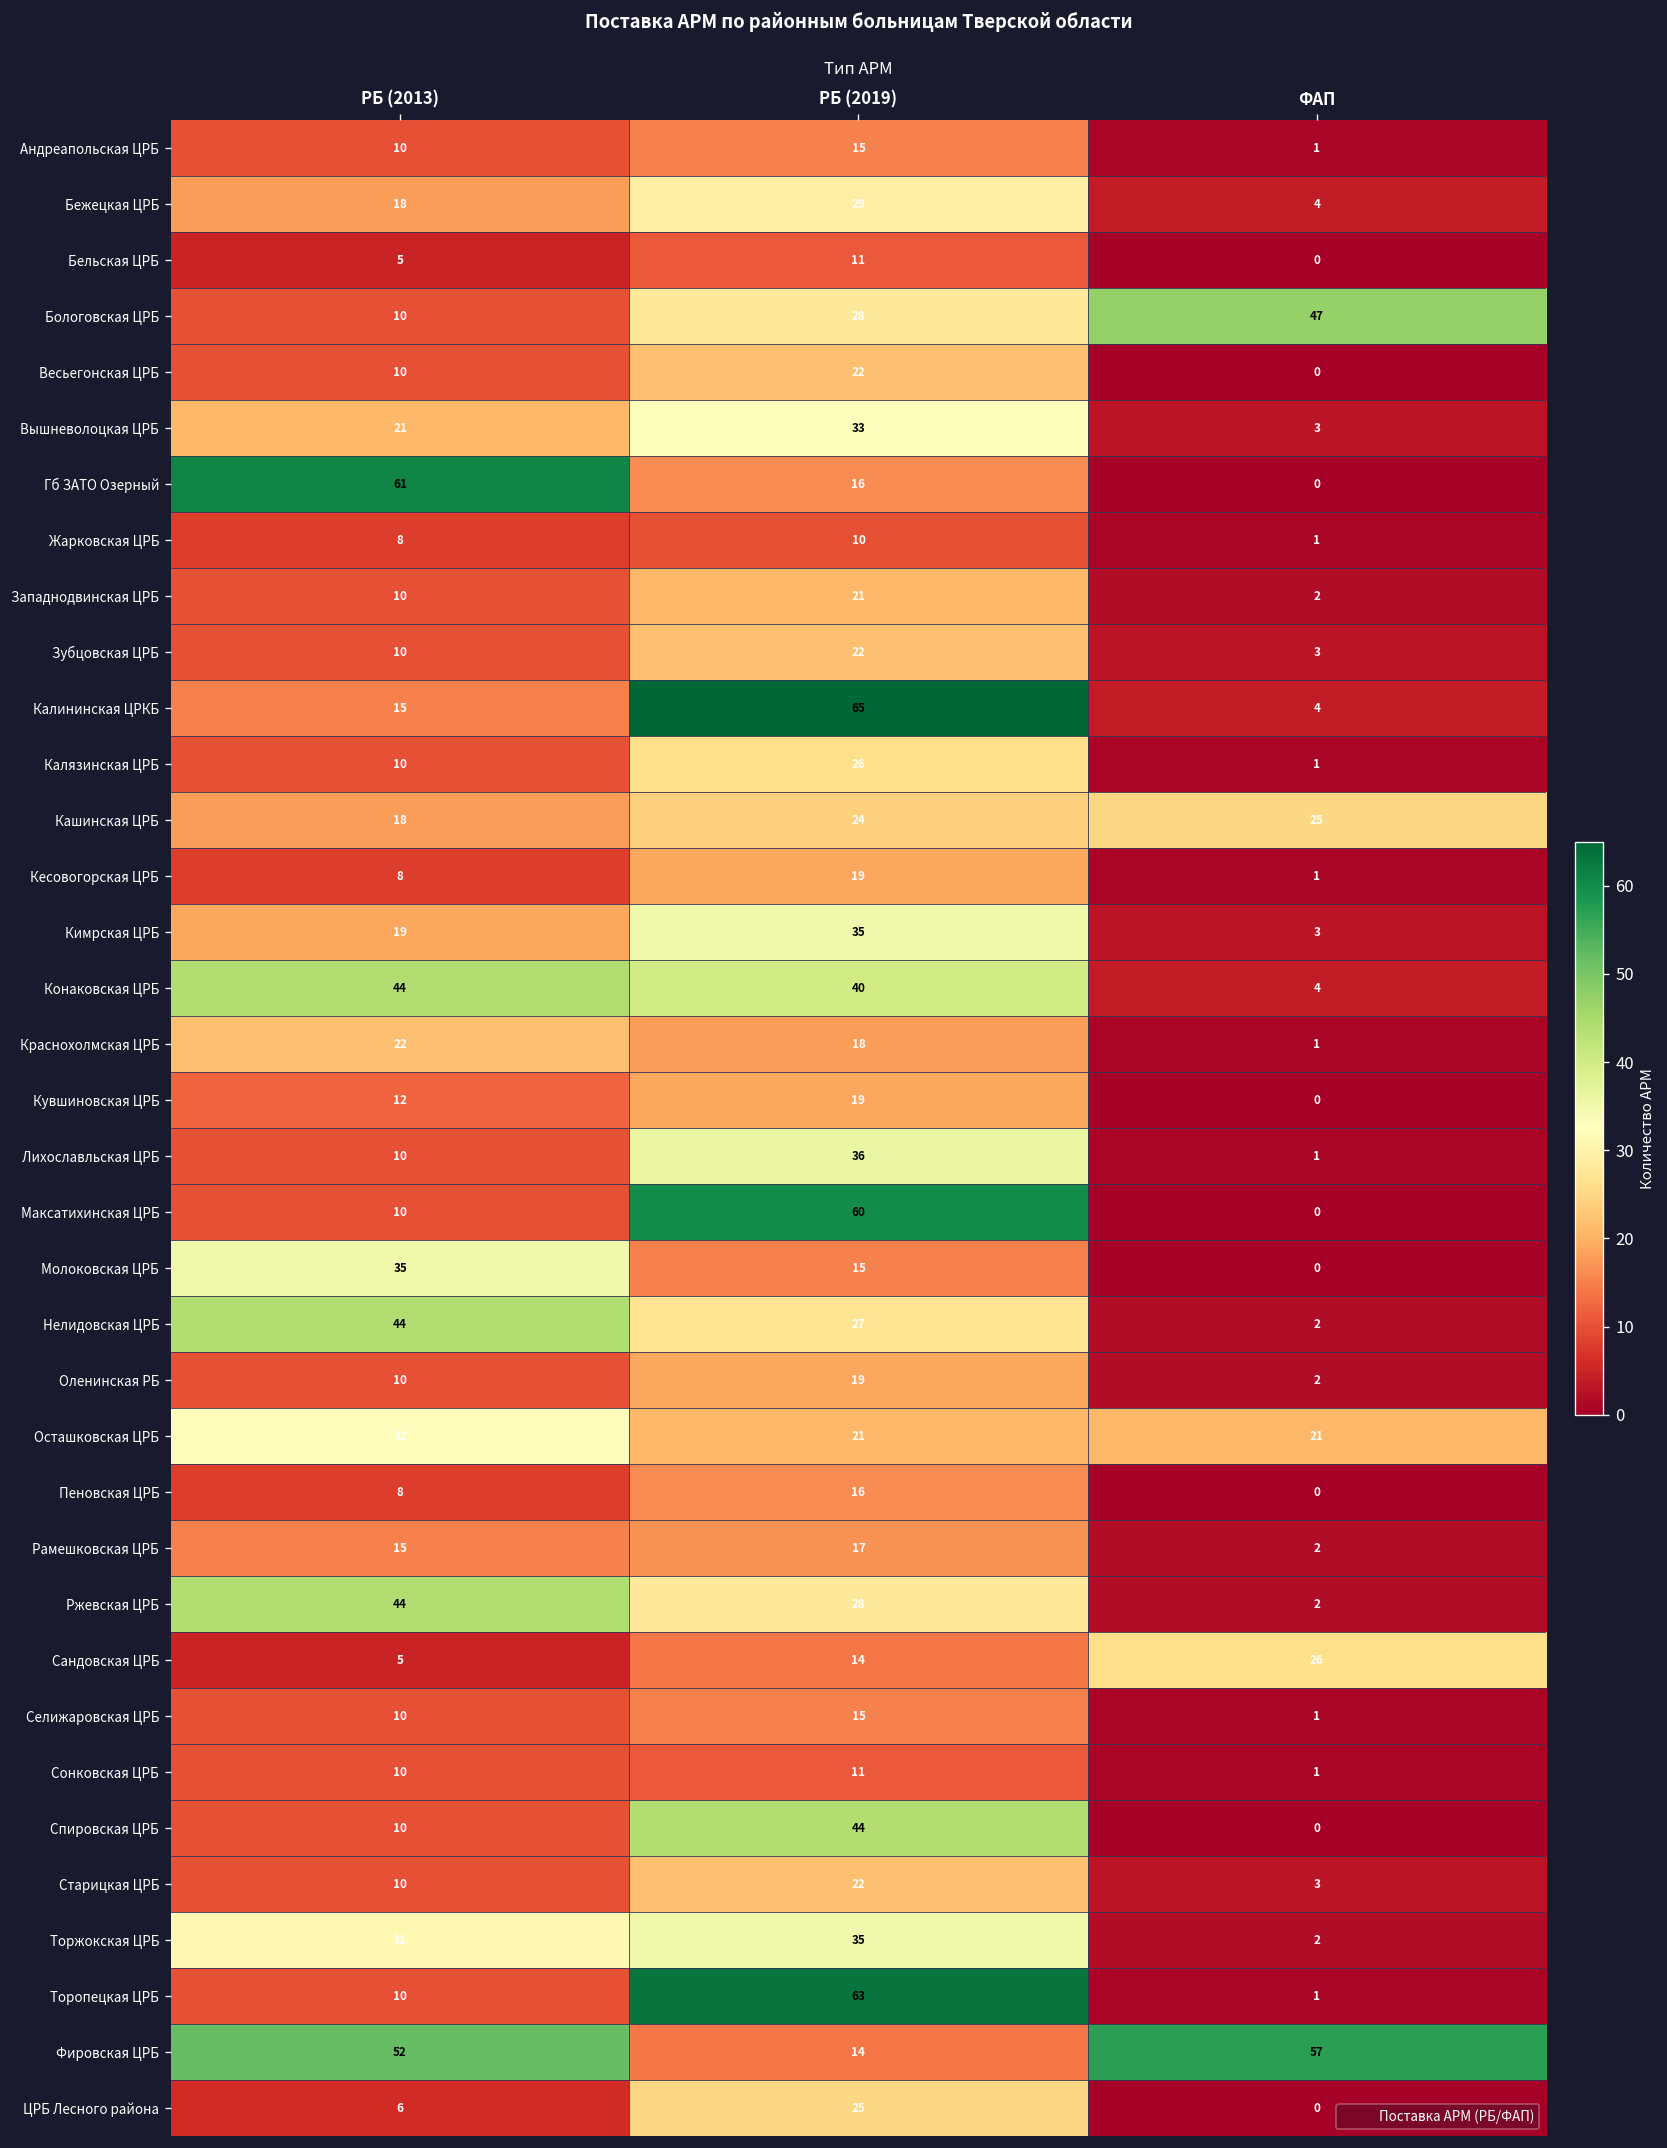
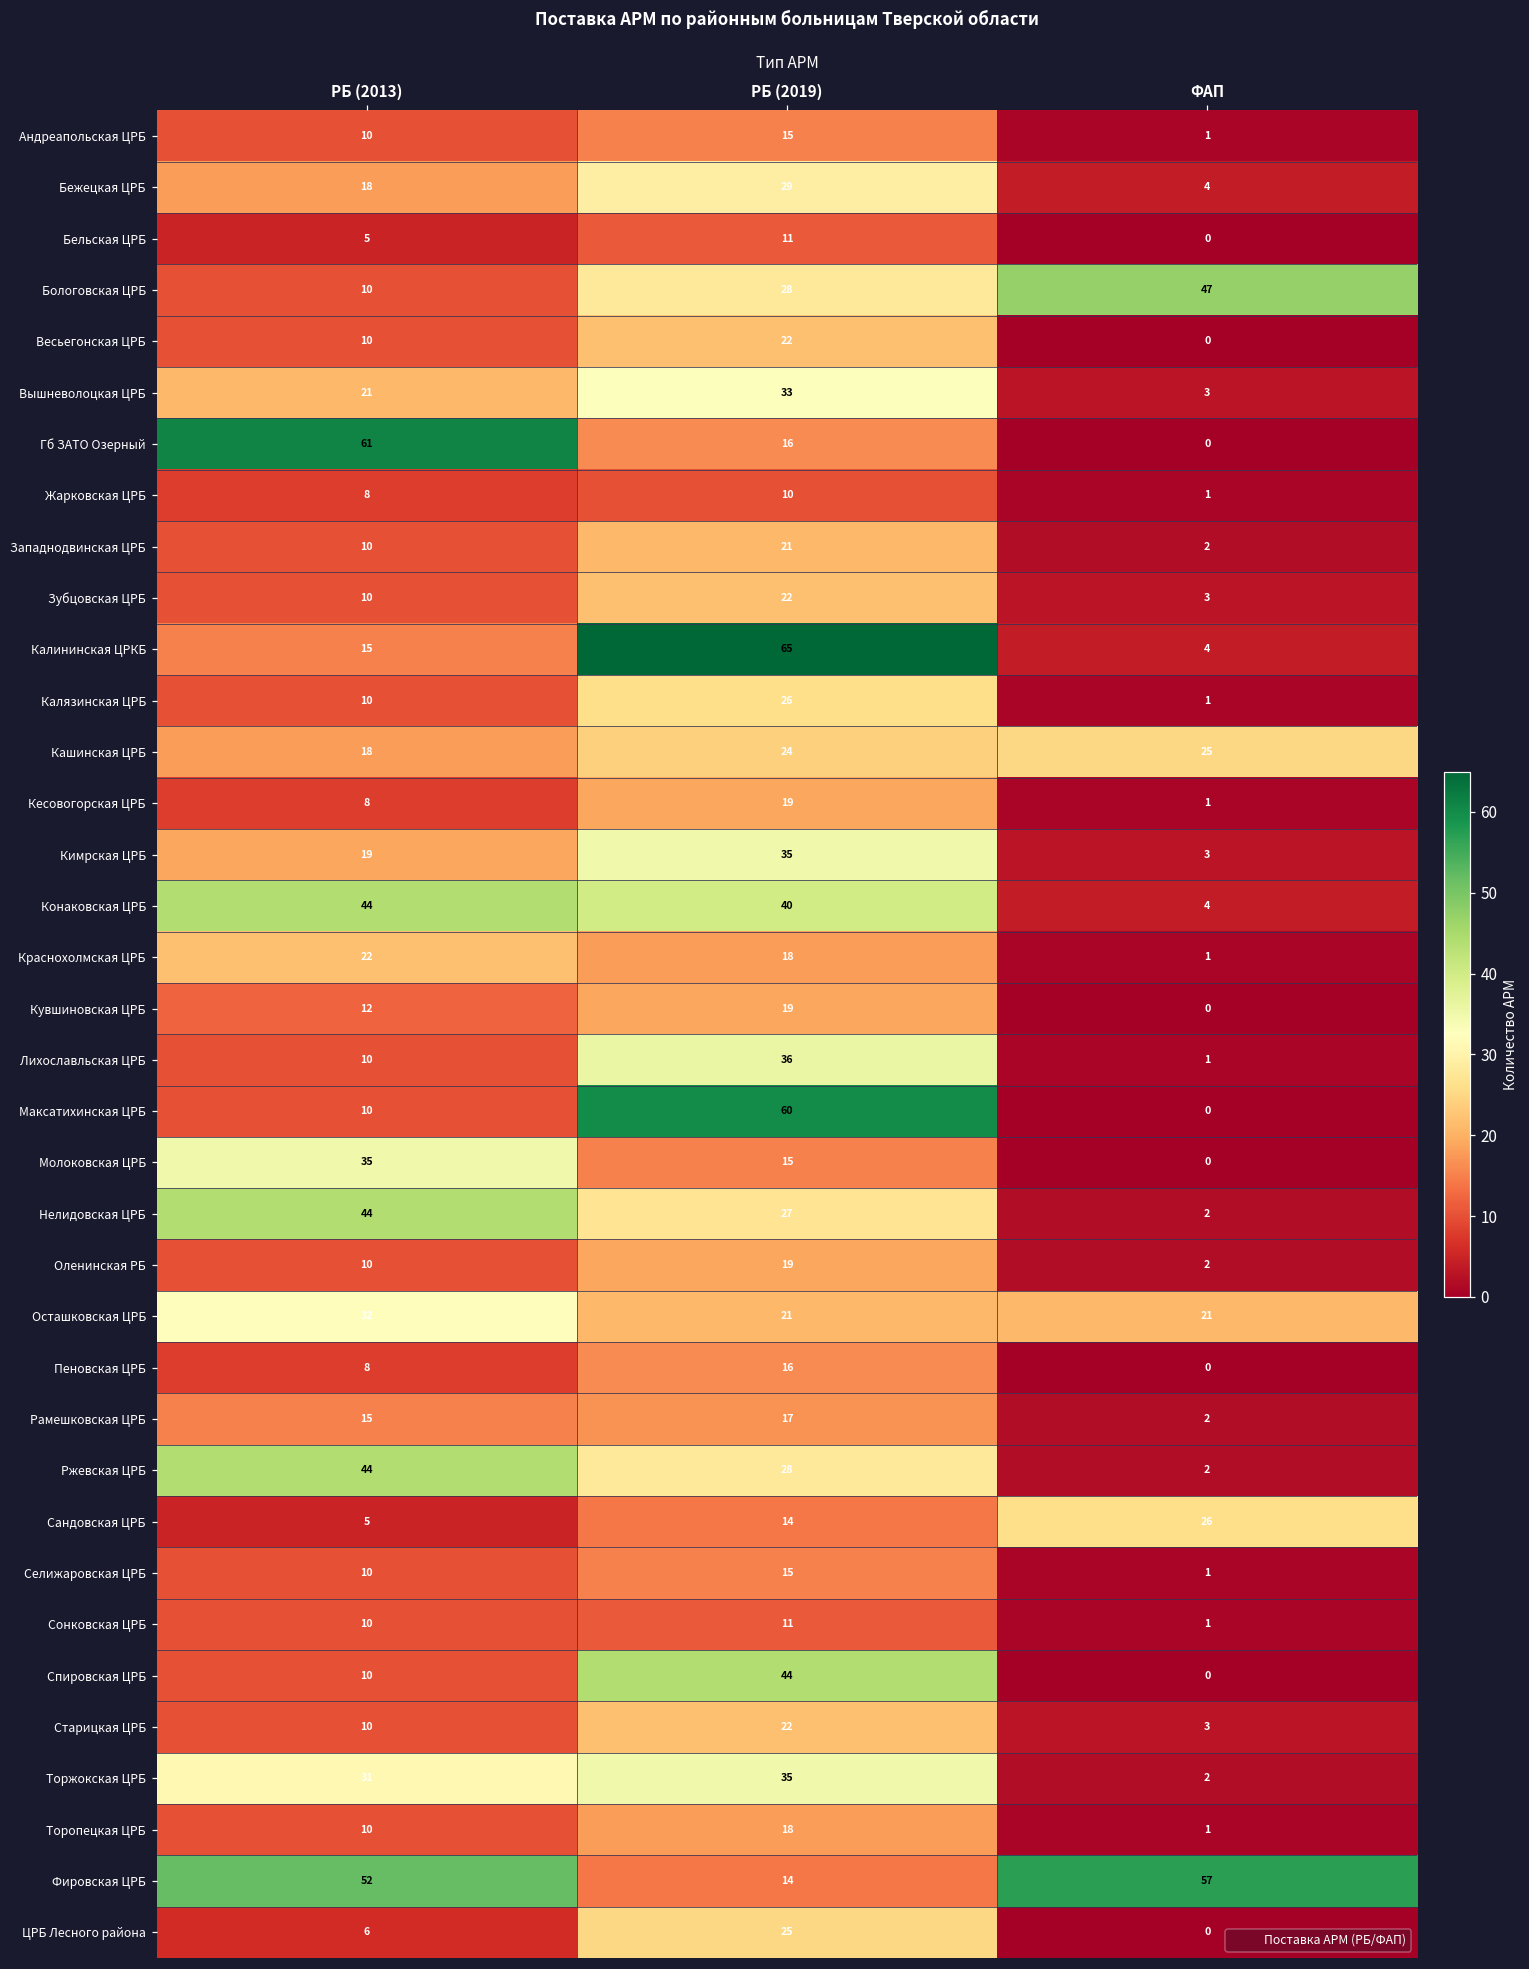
Торопецкая ЦРБ, РБ (2019): 63 -> 18
